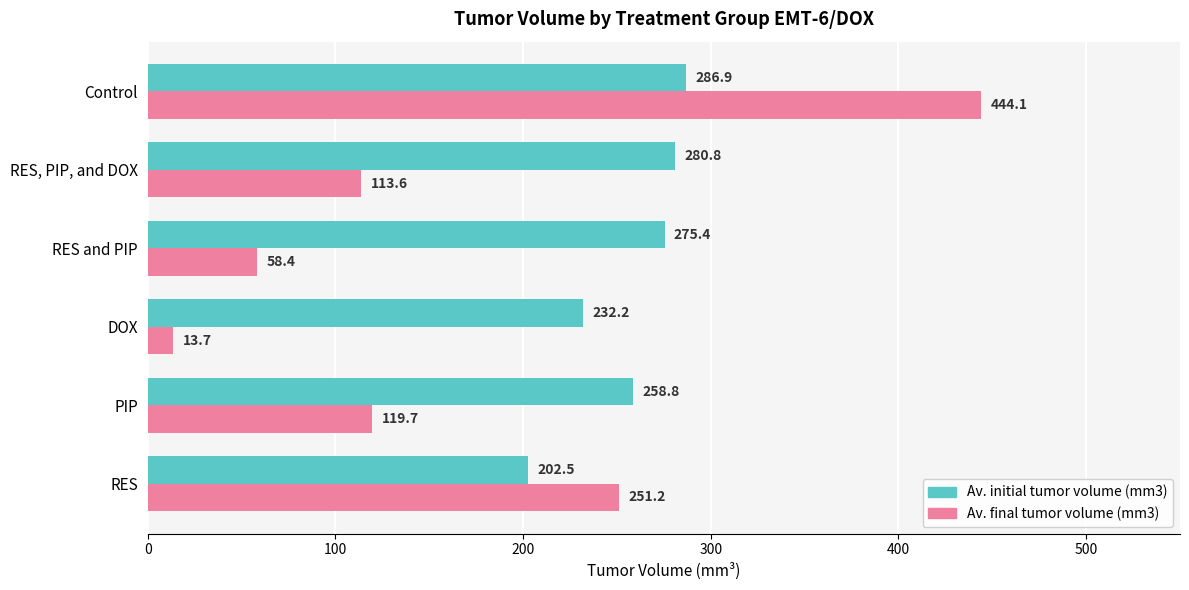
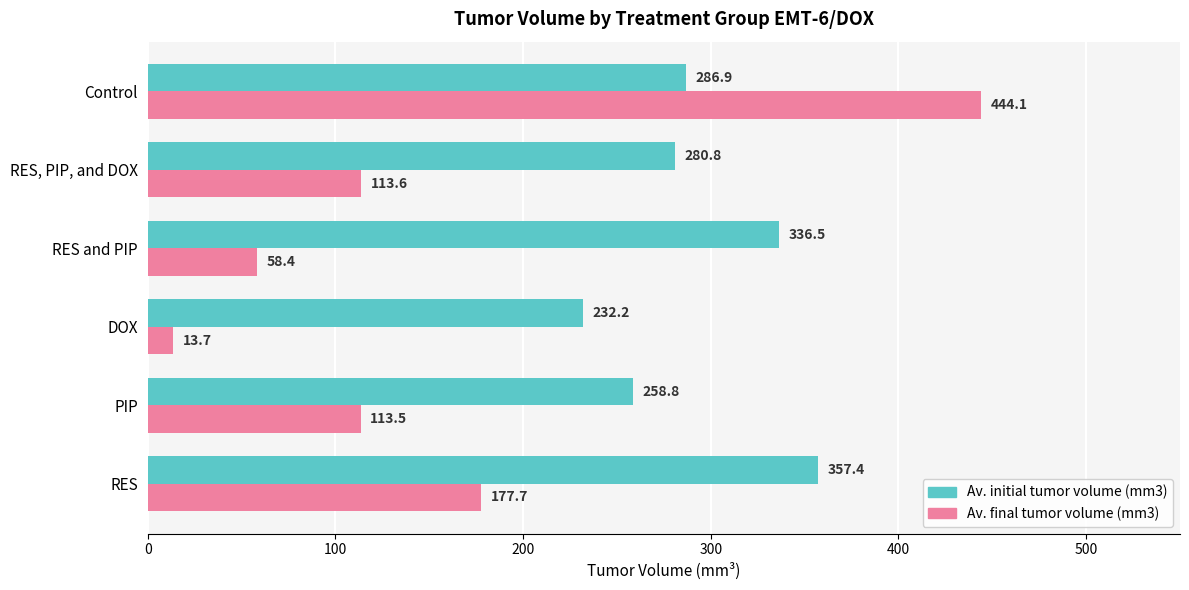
Av. initial tumor volume (mm3), RES and PIP: 275.4 -> 336.5
Av. final tumor volume (mm3), PIP: 119.7 -> 113.5
Av. initial tumor volume (mm3), RES: 202.5 -> 357.4
Av. final tumor volume (mm3), RES: 251.2 -> 177.7
